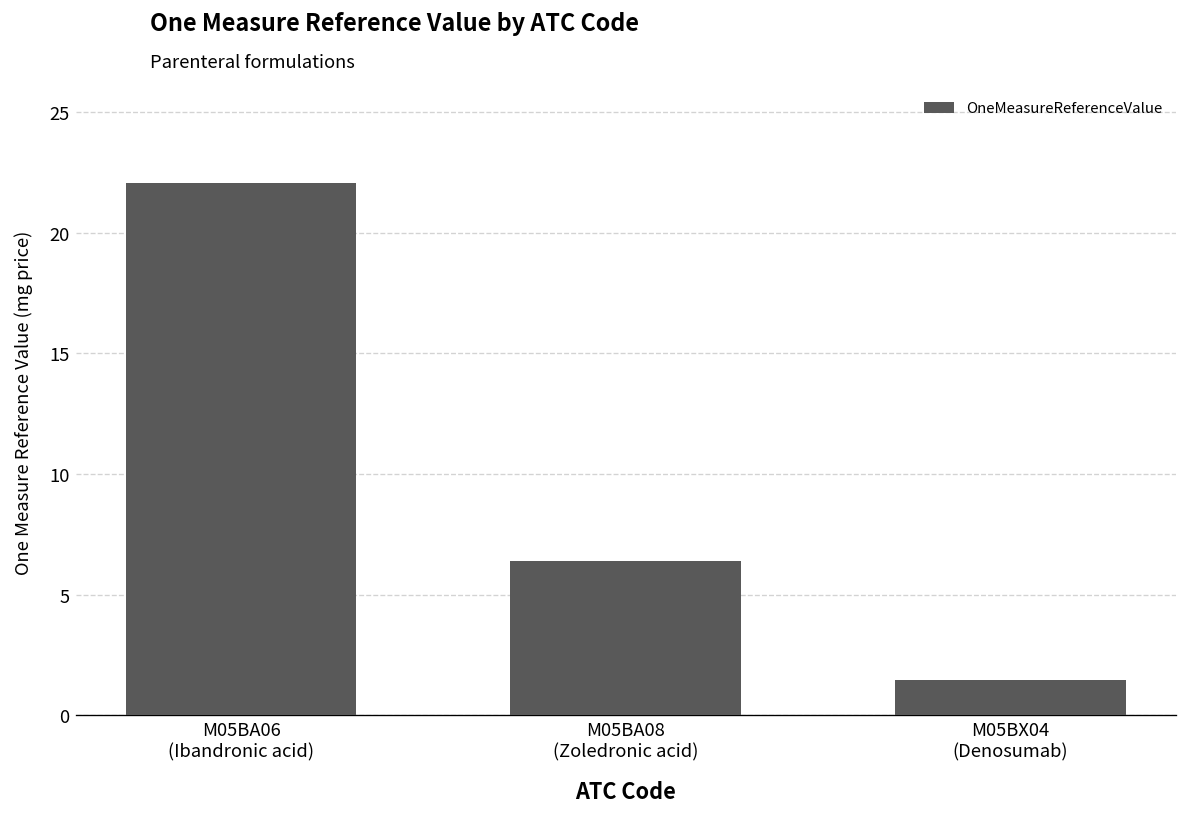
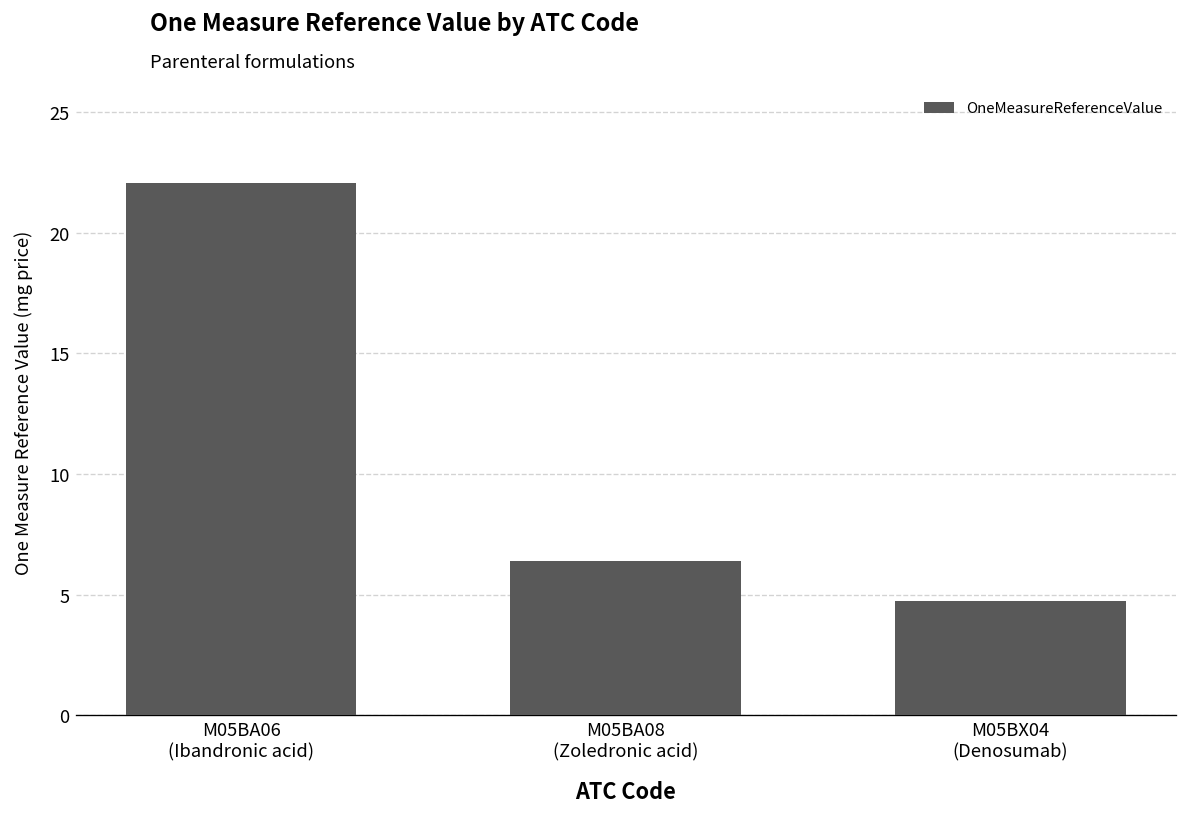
M05BX04 (Denosumab): 1.5 -> 4.7
